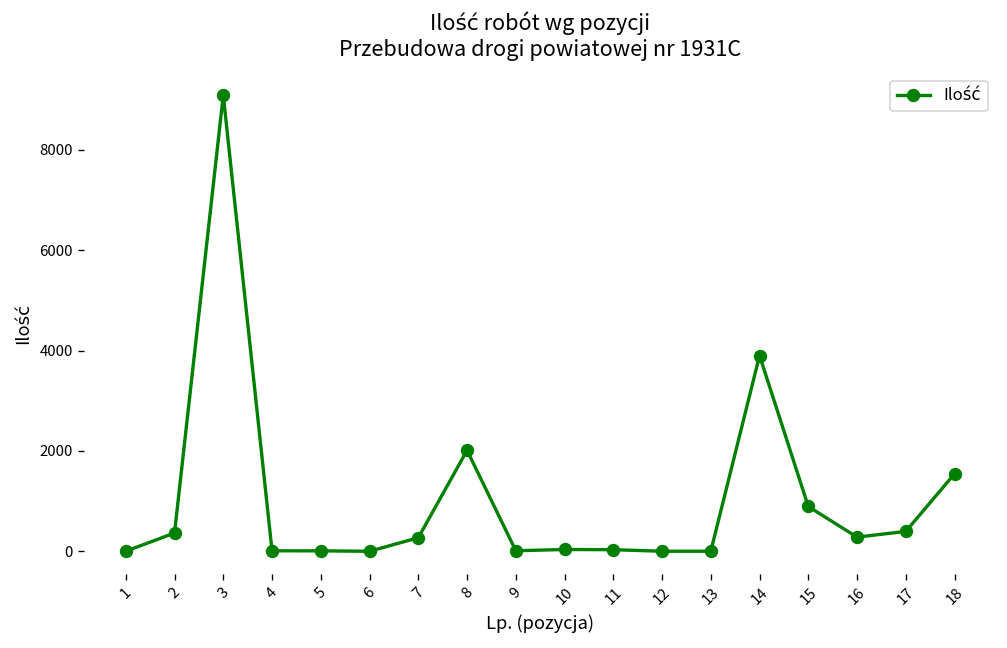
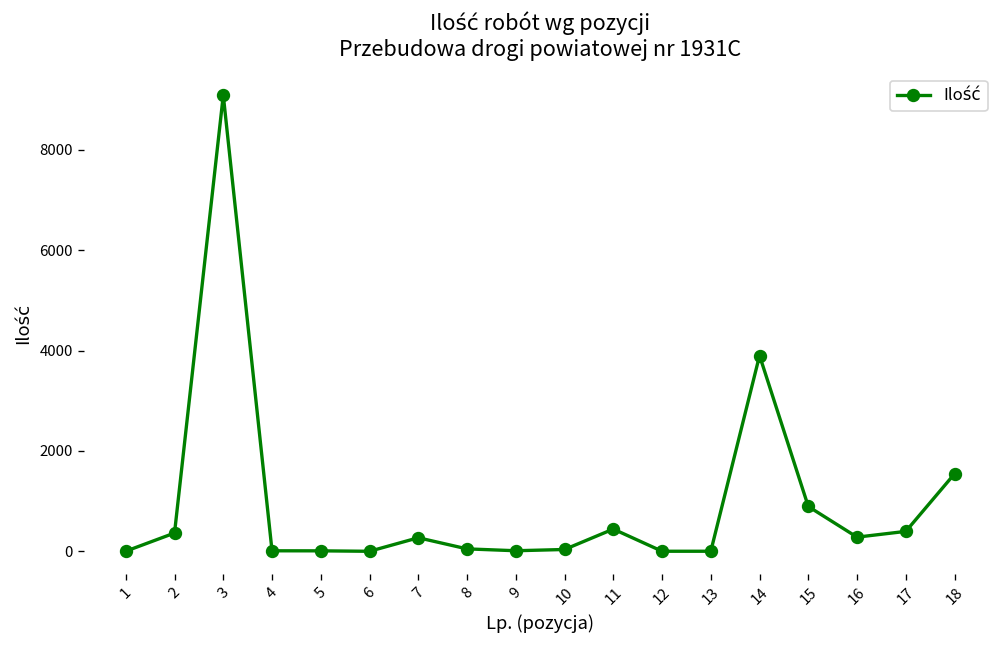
8: 2000 -> 0
11: 0 -> 400
